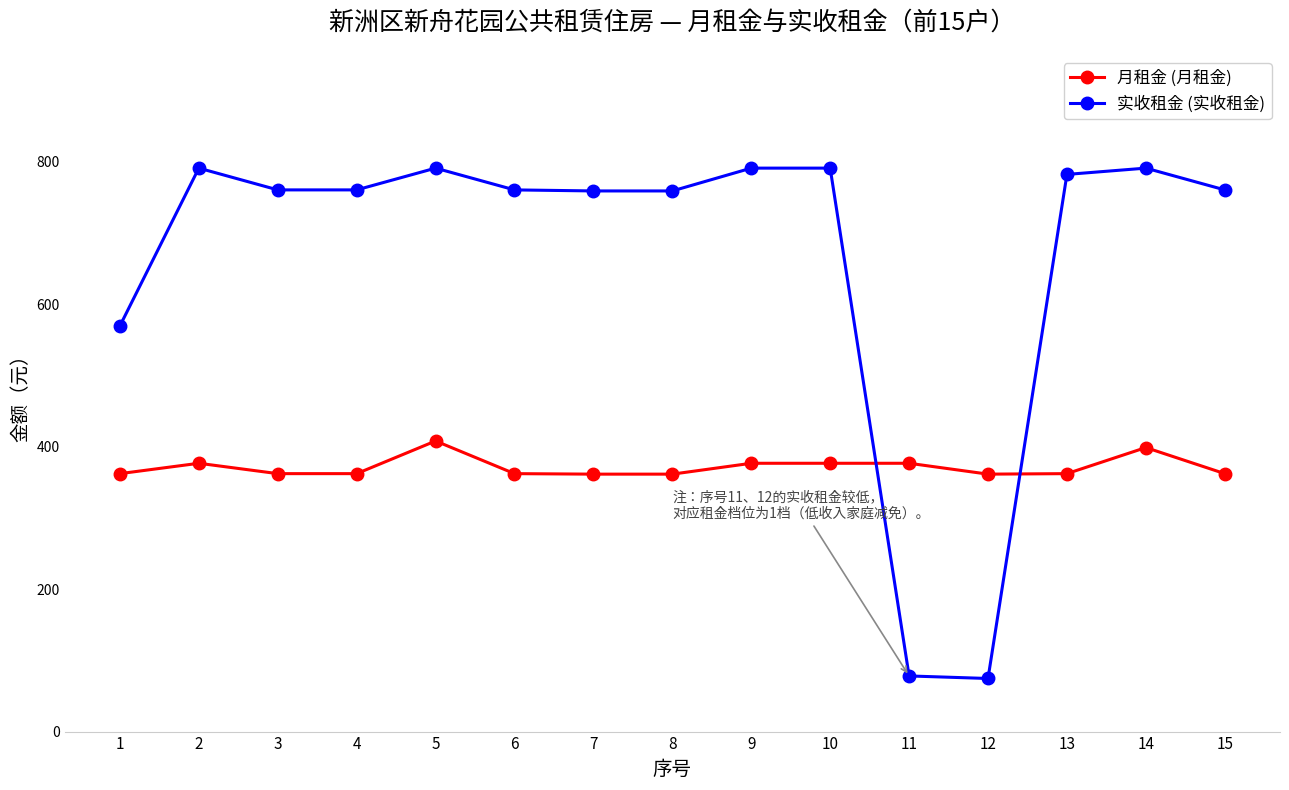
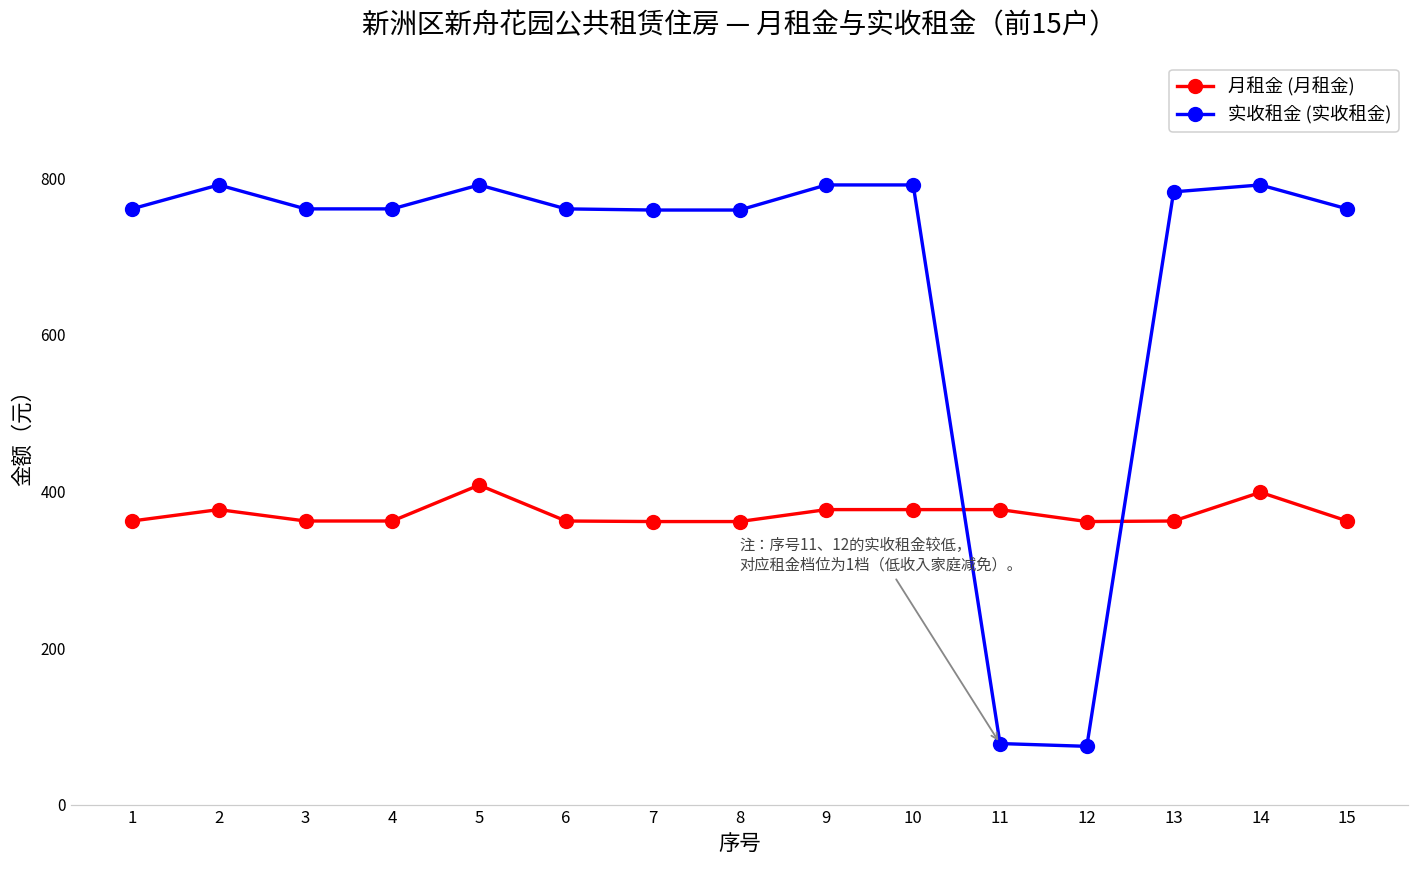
实收租金 (实收租金), 1: 570 -> 760
